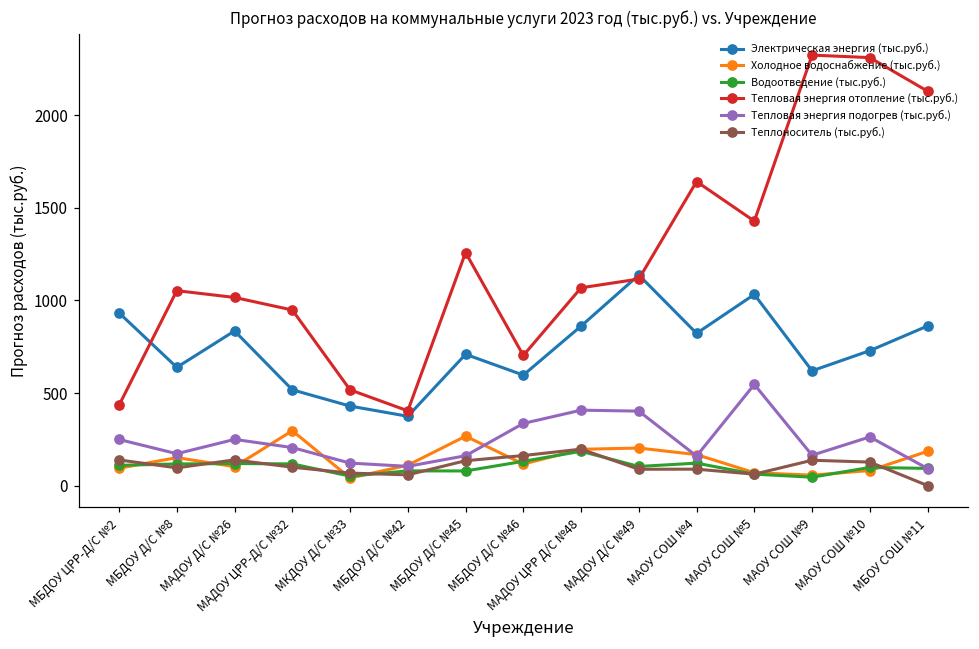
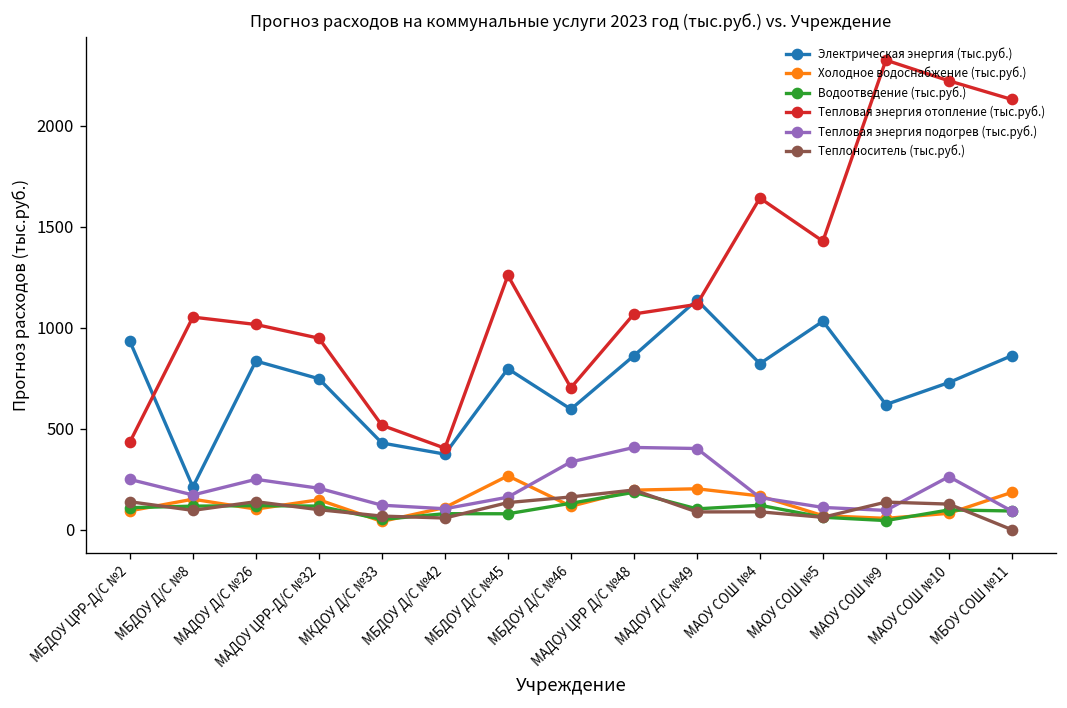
Электрическая энергия (тыс.руб.), МБДОУ Д/С №8: 640 -> 210
Электрическая энергия (тыс.руб.), МАДОУ ЦРР-Д/С №32: 520 -> 750
Холодное водоснабжение (тыс.руб.), МАДОУ ЦРР-Д/С №32: 300 -> 150
Электрическая энергия (тыс.руб.), МБДОУ Д/С №45: 710 -> 800
Тепловая энергия подогрев (тыс.руб.), МАОУ СОШ №5: 550 -> 110
Тепловая энергия подогрев (тыс.руб.), МАОУ СОШ №9: 160 -> 100
Тепловая энергия отопление (тыс.руб.), МАОУ СОШ №10: 2310 -> 2220
